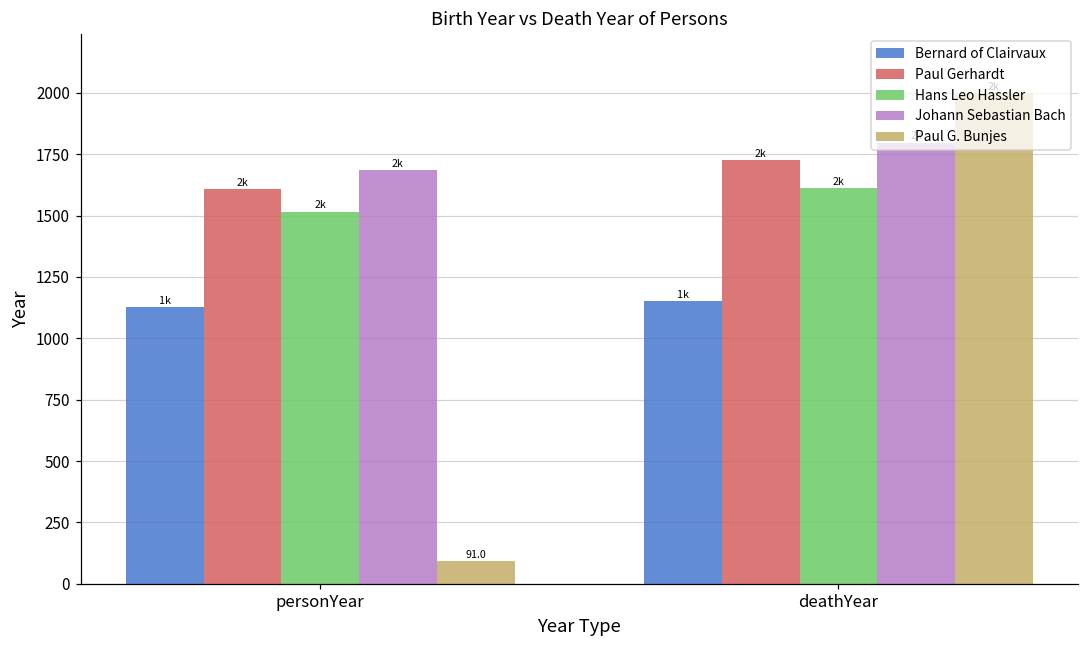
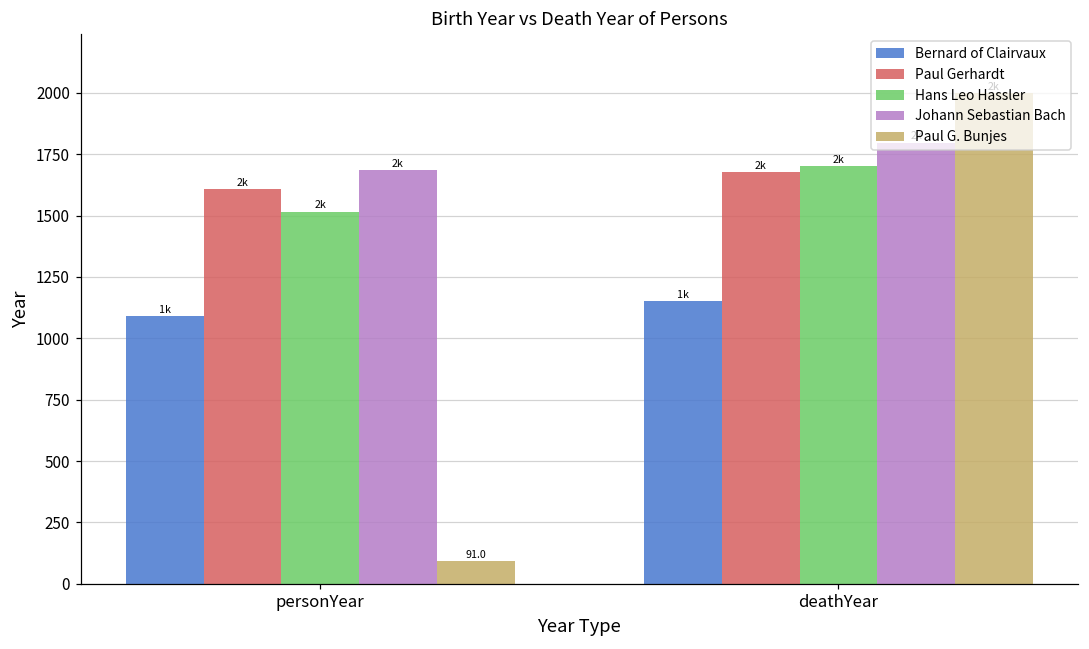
Bernard of Clairvaux, personYear: 1130 -> 1090
Paul Gerhardt, deathYear: 1730 -> 1680
Hans Leo Hassler, deathYear: 1610 -> 1700
